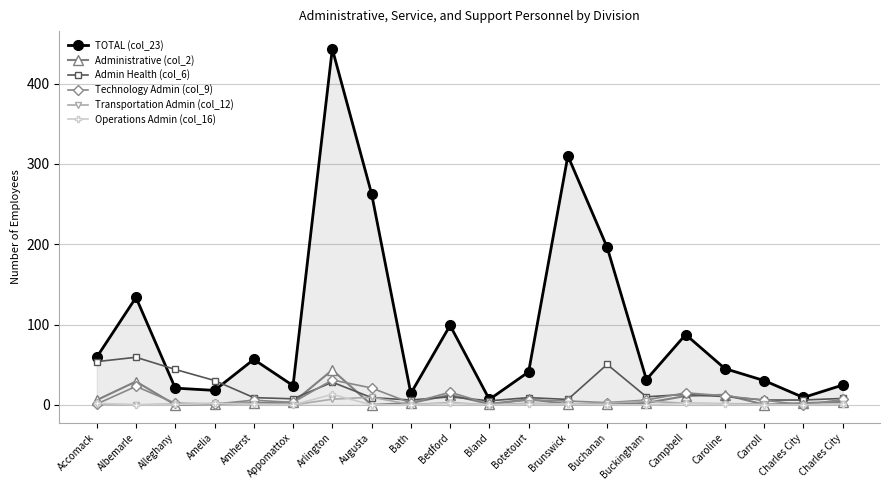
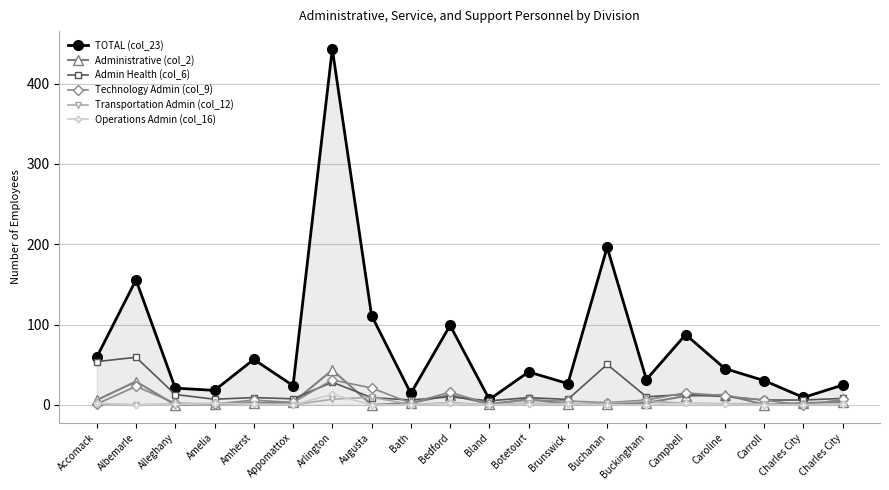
TOTAL (col_23), Albemarle: 130 -> 160
Admin Health (col_6), Alleghany: 40 -> 10
Admin Health (col_6), Amelia: 30 -> 10
TOTAL (col_23), Augusta: 260 -> 110
TOTAL (col_23), Brunswick: 310 -> 30
